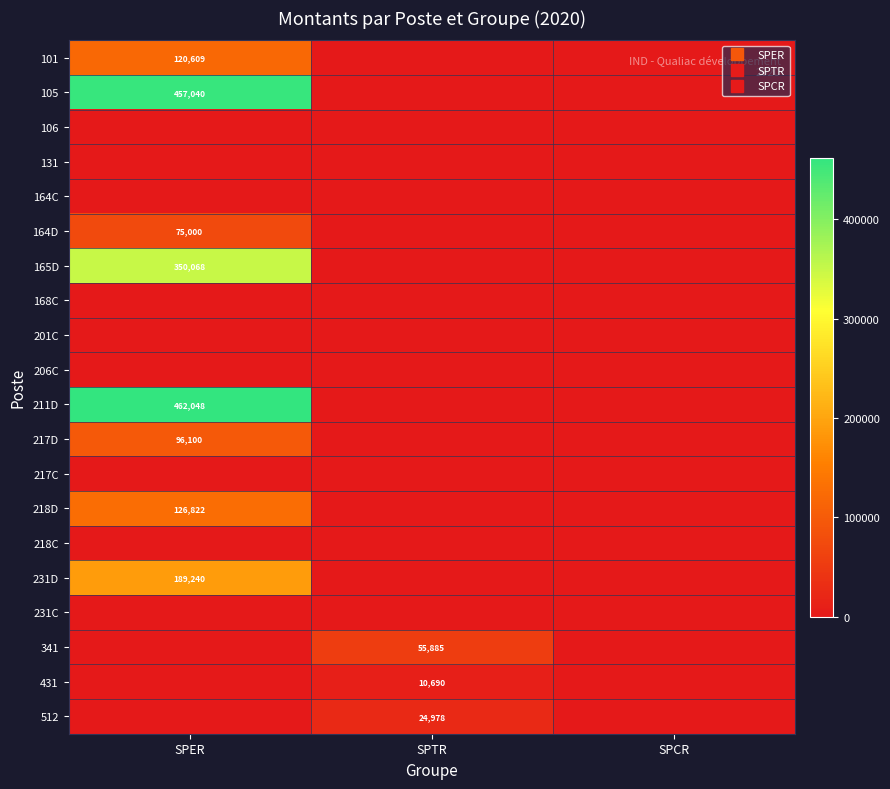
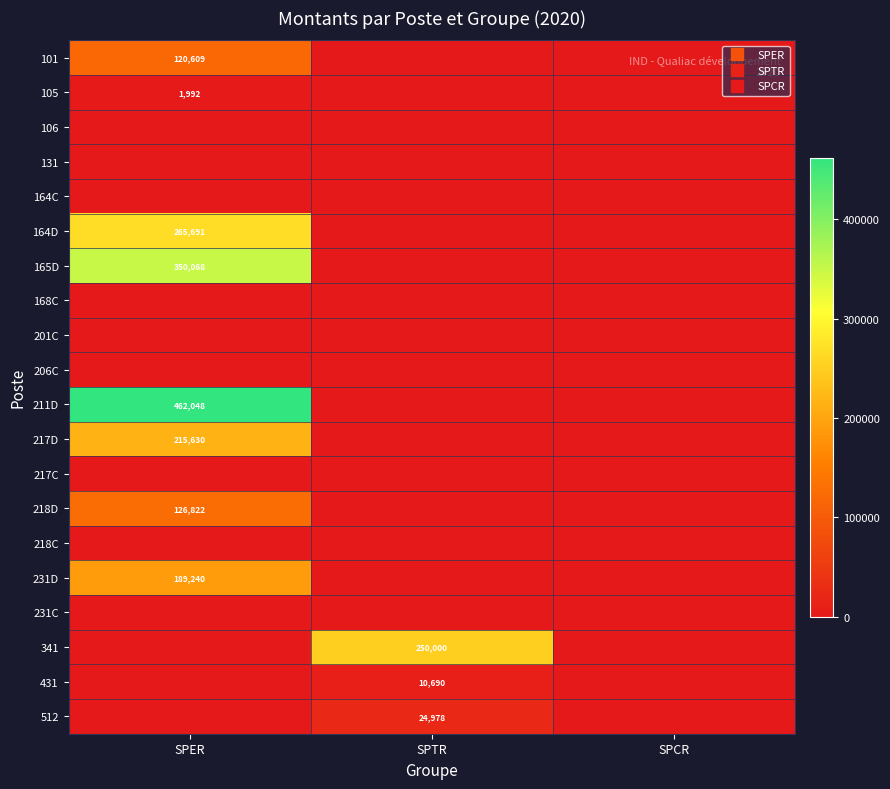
105, SPER: 457,040 -> 1,992
164D, SPER: 75,000 -> 265,691
217D, SPER: 96,100 -> 215,630
341, SPTR: 55,885 -> 250,000
